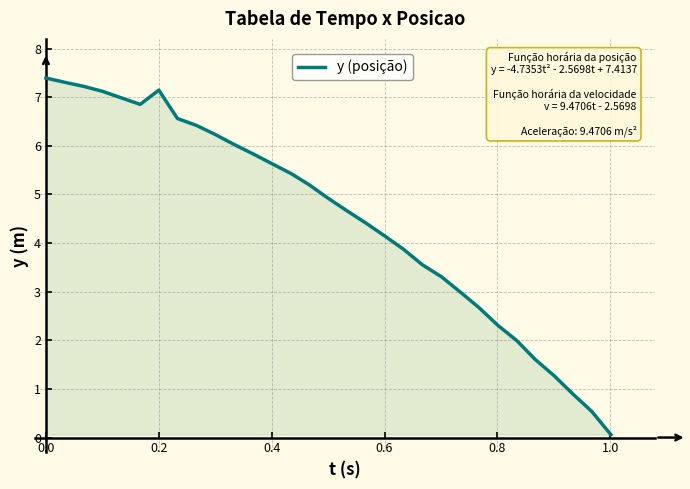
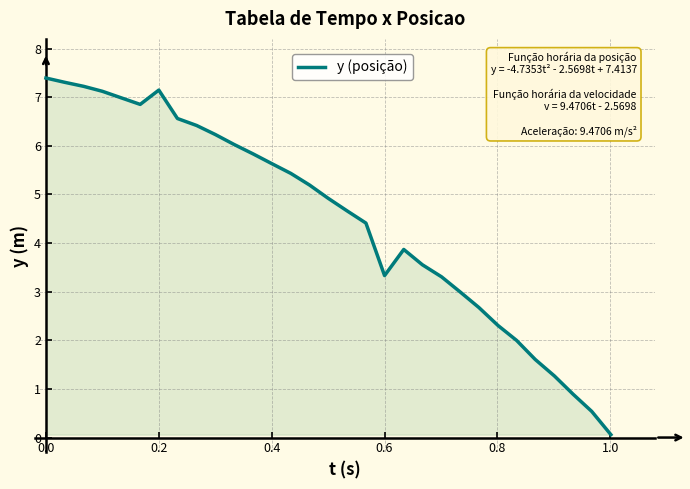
0.6: 4.1 -> 3.3
